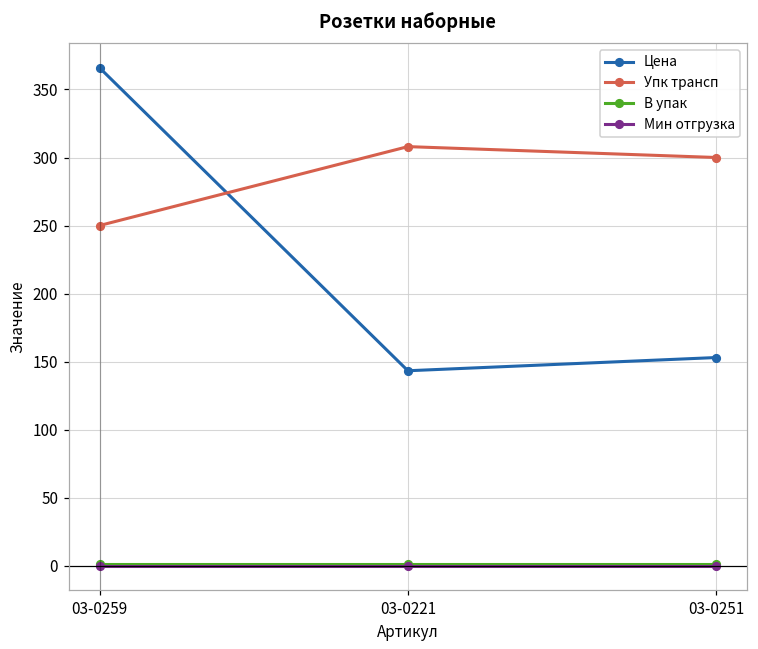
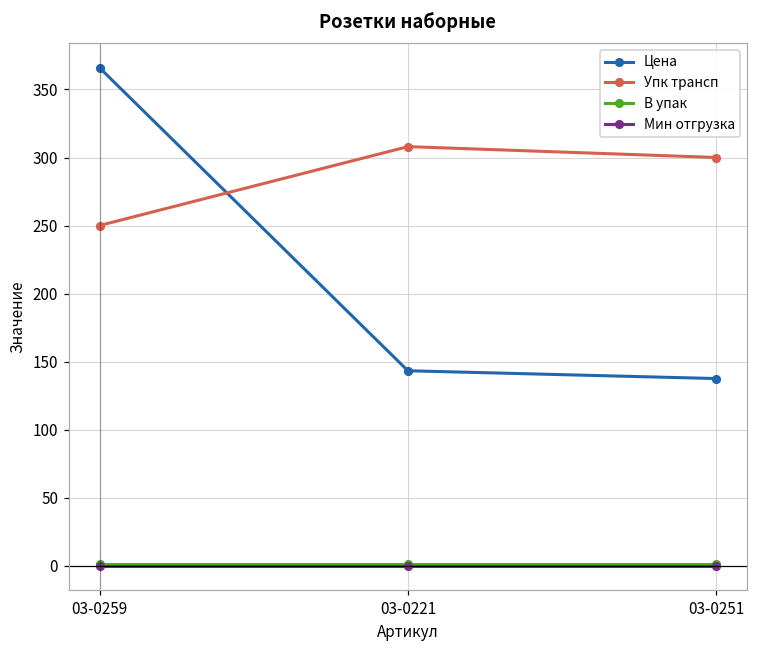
Цена, 03-0251: 153 -> 137
